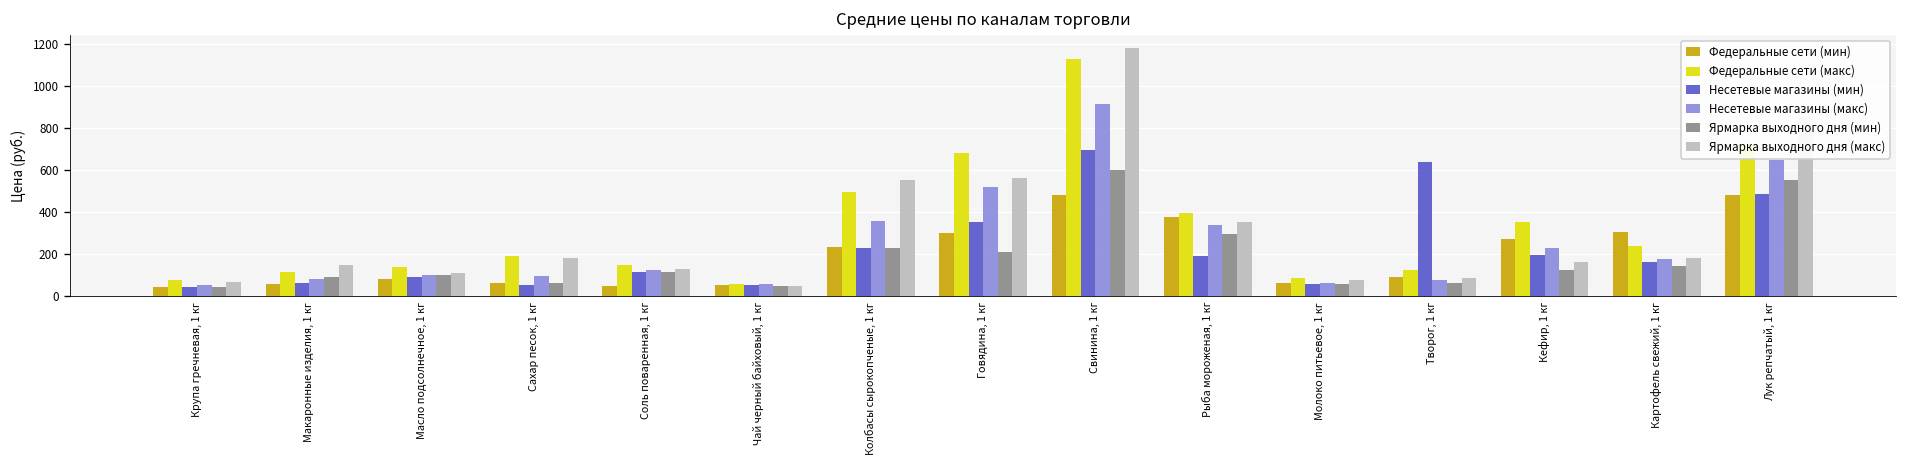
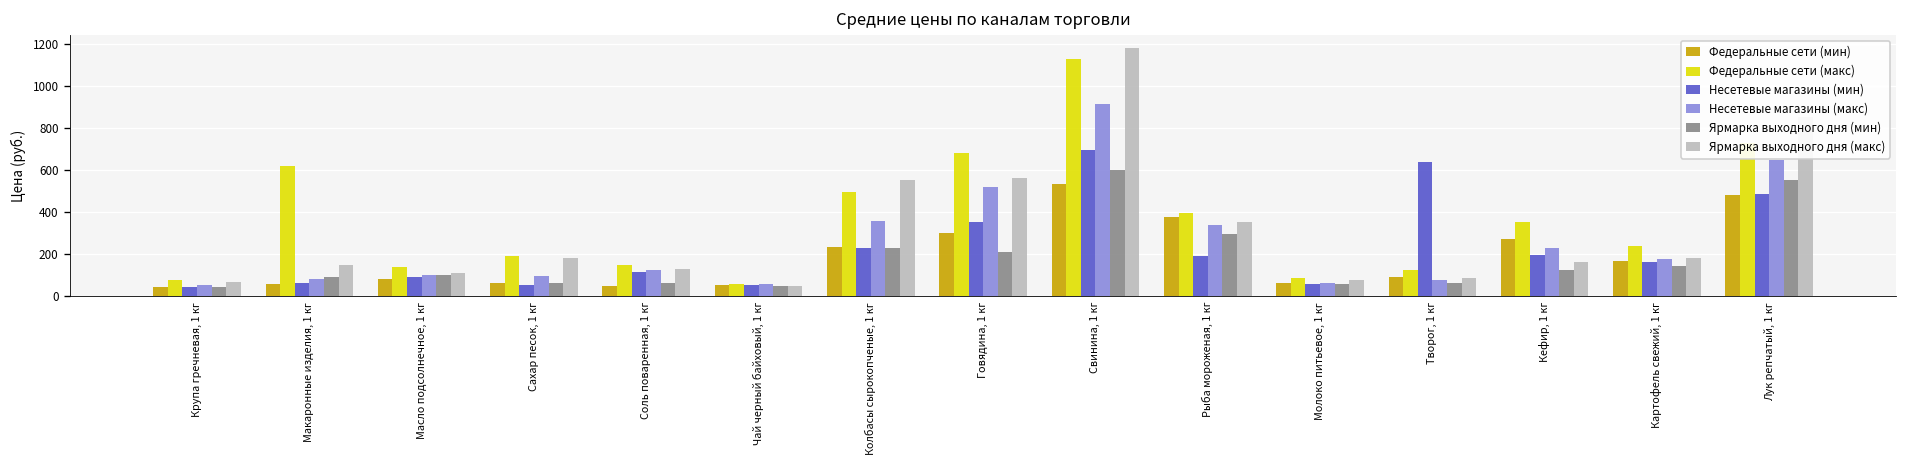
Федеральные сети (макс), Макаронные изделия, 1 кг: 110 -> 620
Ярмарка выходного дня (мин), Соль поваренная, 1 кг: 120 -> 60
Федеральные сети (мин), Свинина, 1 кг: 480 -> 530
Федеральные сети (мин), Картофель свежий, 1 кг: 300 -> 170
